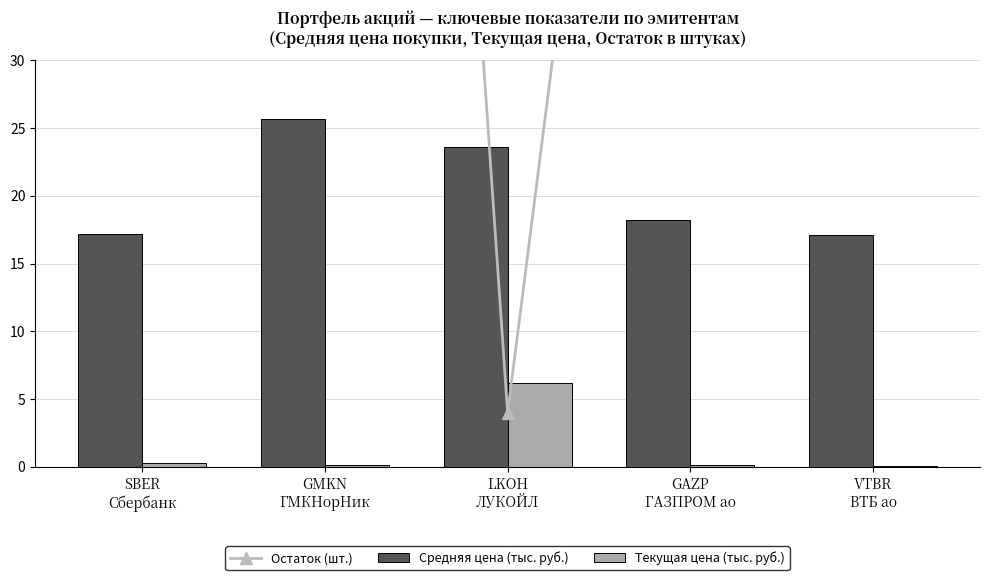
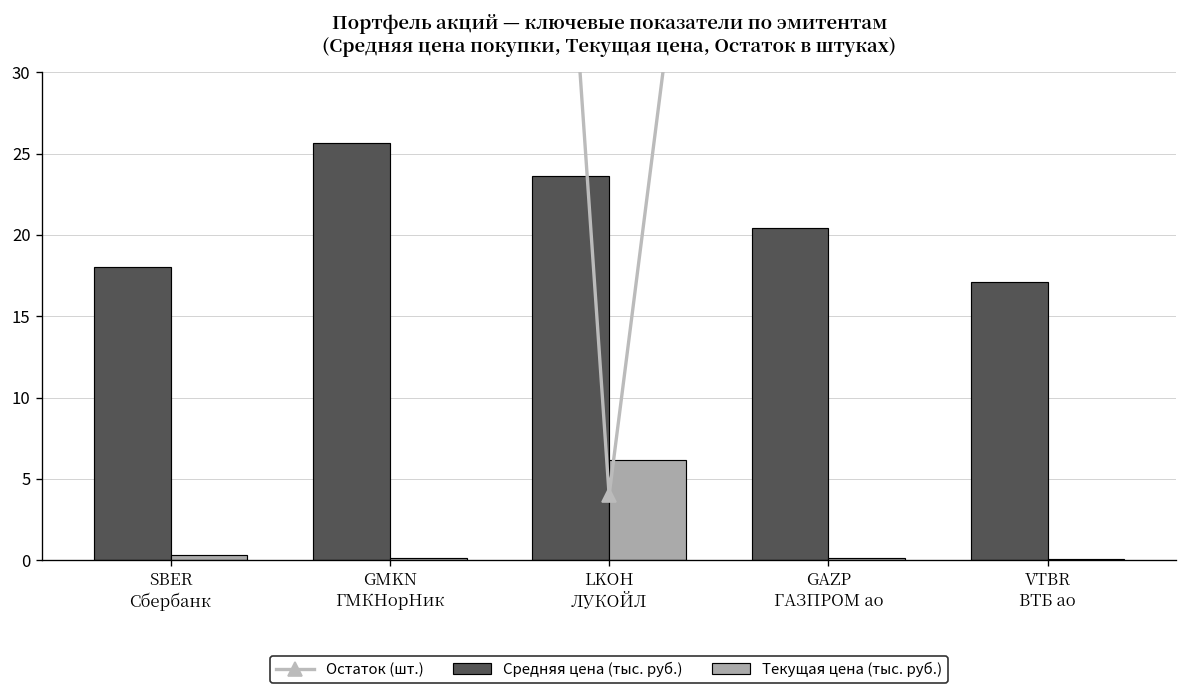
Средняя цена (тыс. руб.), SBER Сбербанк: 17.2 -> 18.0
Средняя цена (тыс. руб.), GAZP ГАЗПРОМ ао: 18.2 -> 20.4
